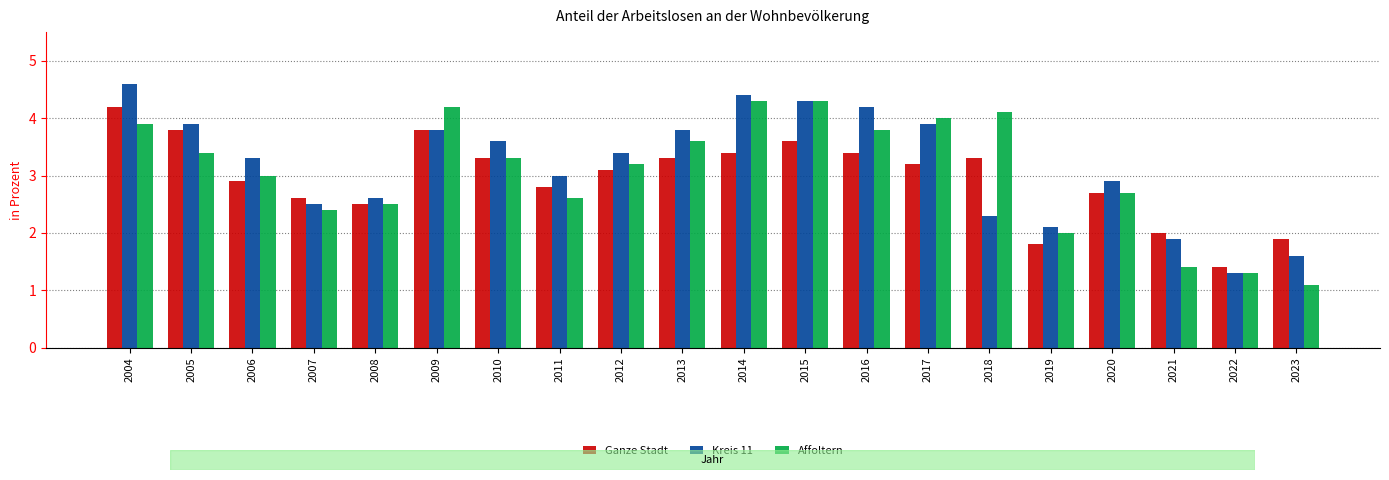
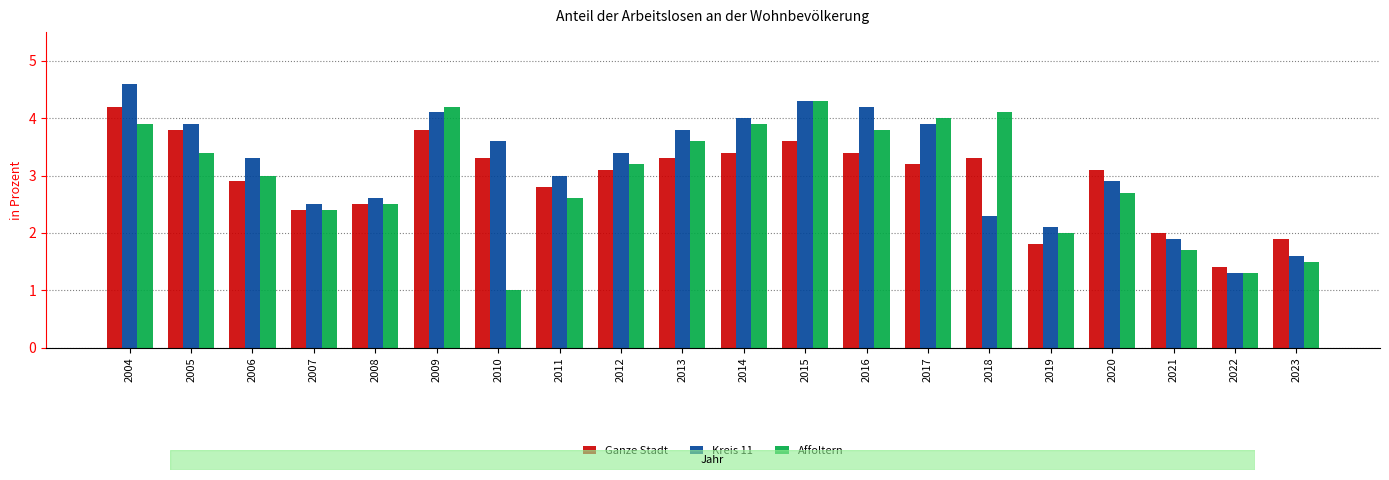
Ganze Stadt, 2007: 2.6 -> 2.4
Kreis 11, 2009: 3.8 -> 4.1
Affoltern, 2010: 3.3 -> 1.0
Kreis 11, 2014: 4.4 -> 4.0
Affoltern, 2014: 4.3 -> 3.9
Ganze Stadt, 2020: 2.7 -> 3.1
Affoltern, 2021: 1.4 -> 1.7
Affoltern, 2023: 1.1 -> 1.5
